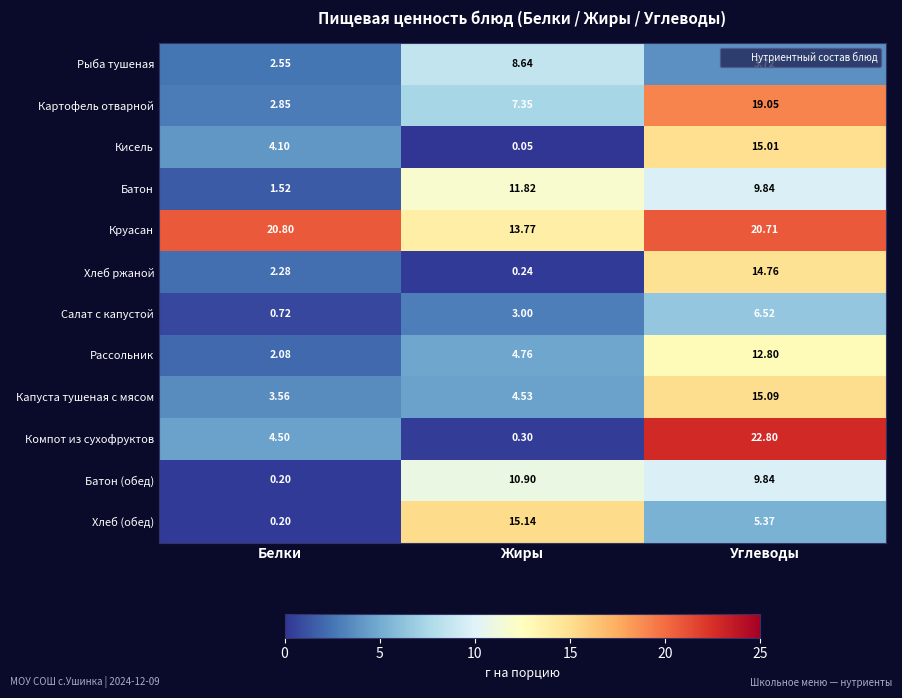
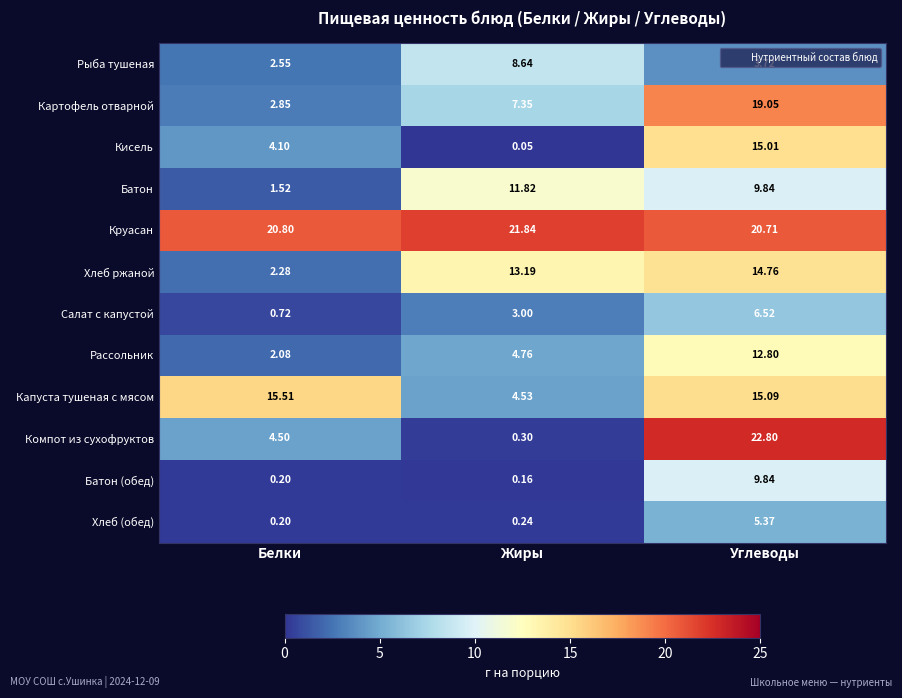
Круасан, Жиры: 13.77 -> 21.84
Хлеб ржаной, Жиры: 0.24 -> 13.19
Капуста тушеная с мясом, Белки: 3.56 -> 15.51
Батон (обед), Жиры: 10.90 -> 0.16
Хлеб (обед), Жиры: 15.14 -> 0.24
